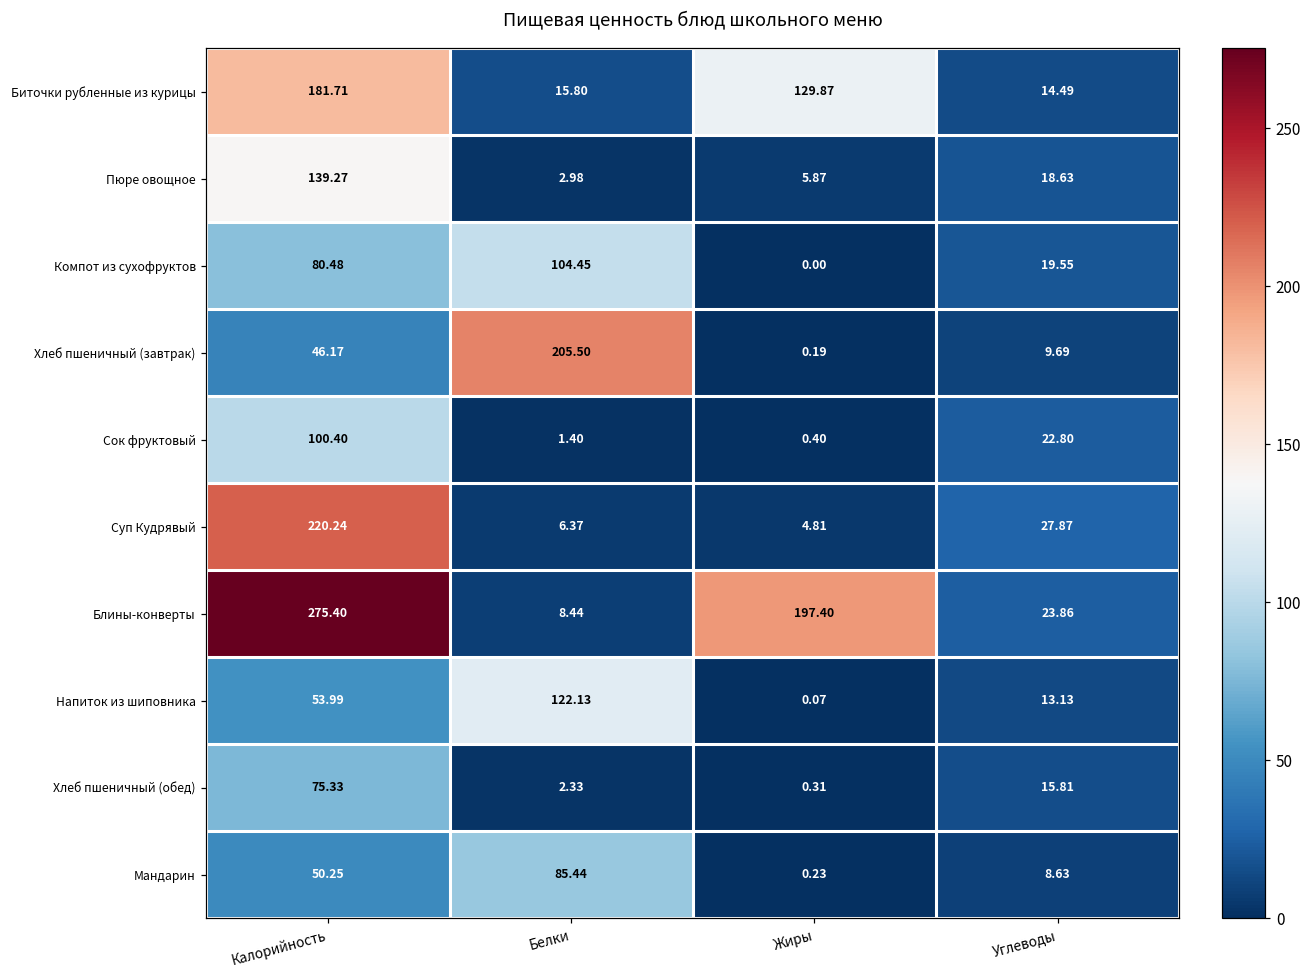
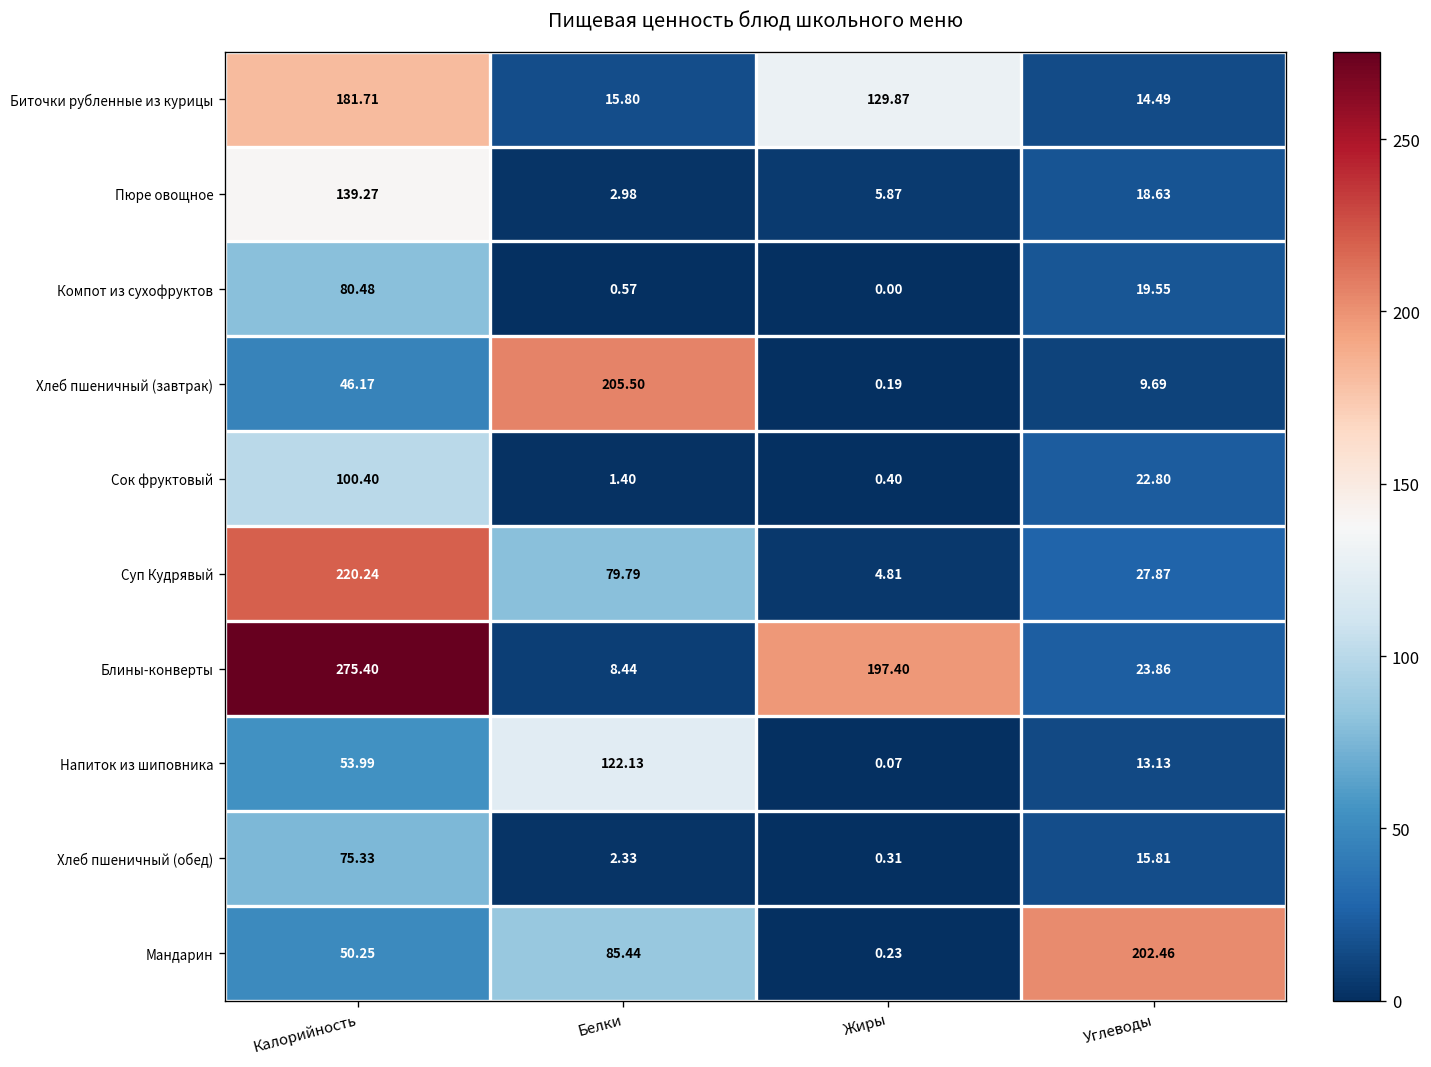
Компот из сухофруктов, Белки: 104.45 -> 0.57
Суп Кудрявый, Белки: 6.37 -> 79.79
Мандарин, Углеводы: 8.63 -> 202.46
